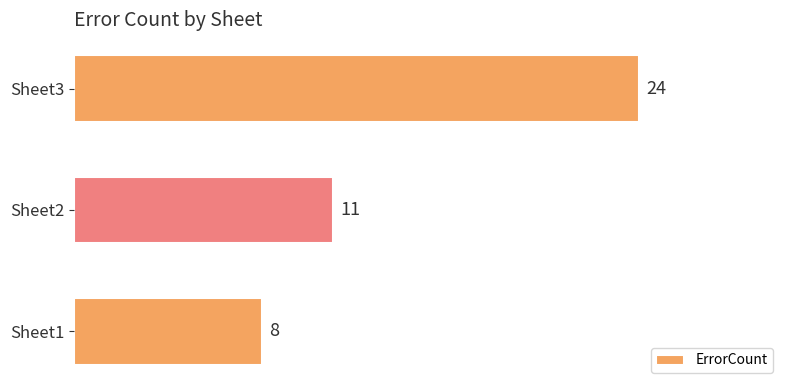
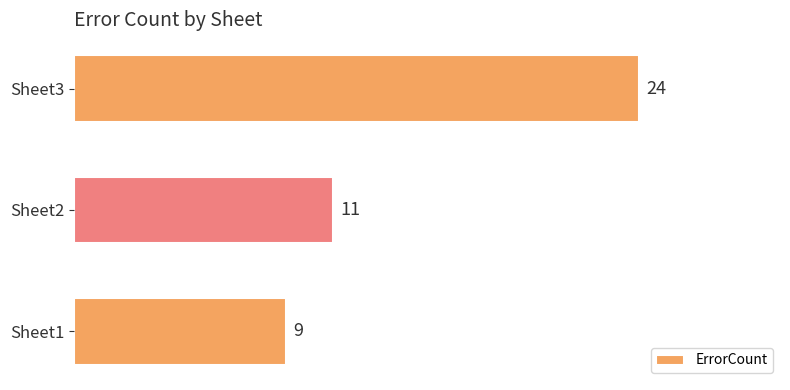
Sheet1: 8 -> 9
